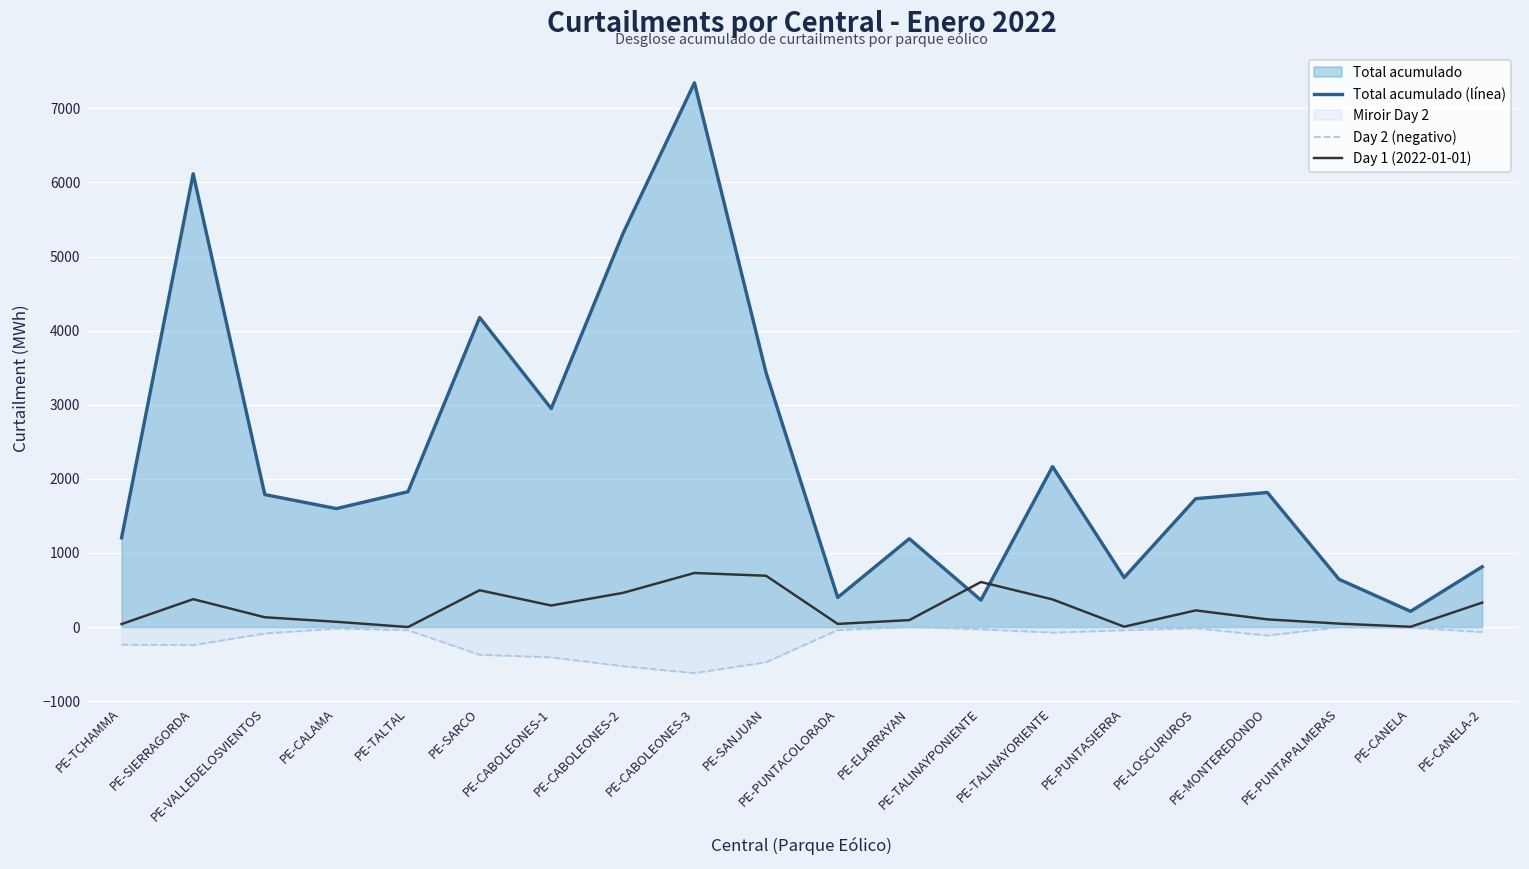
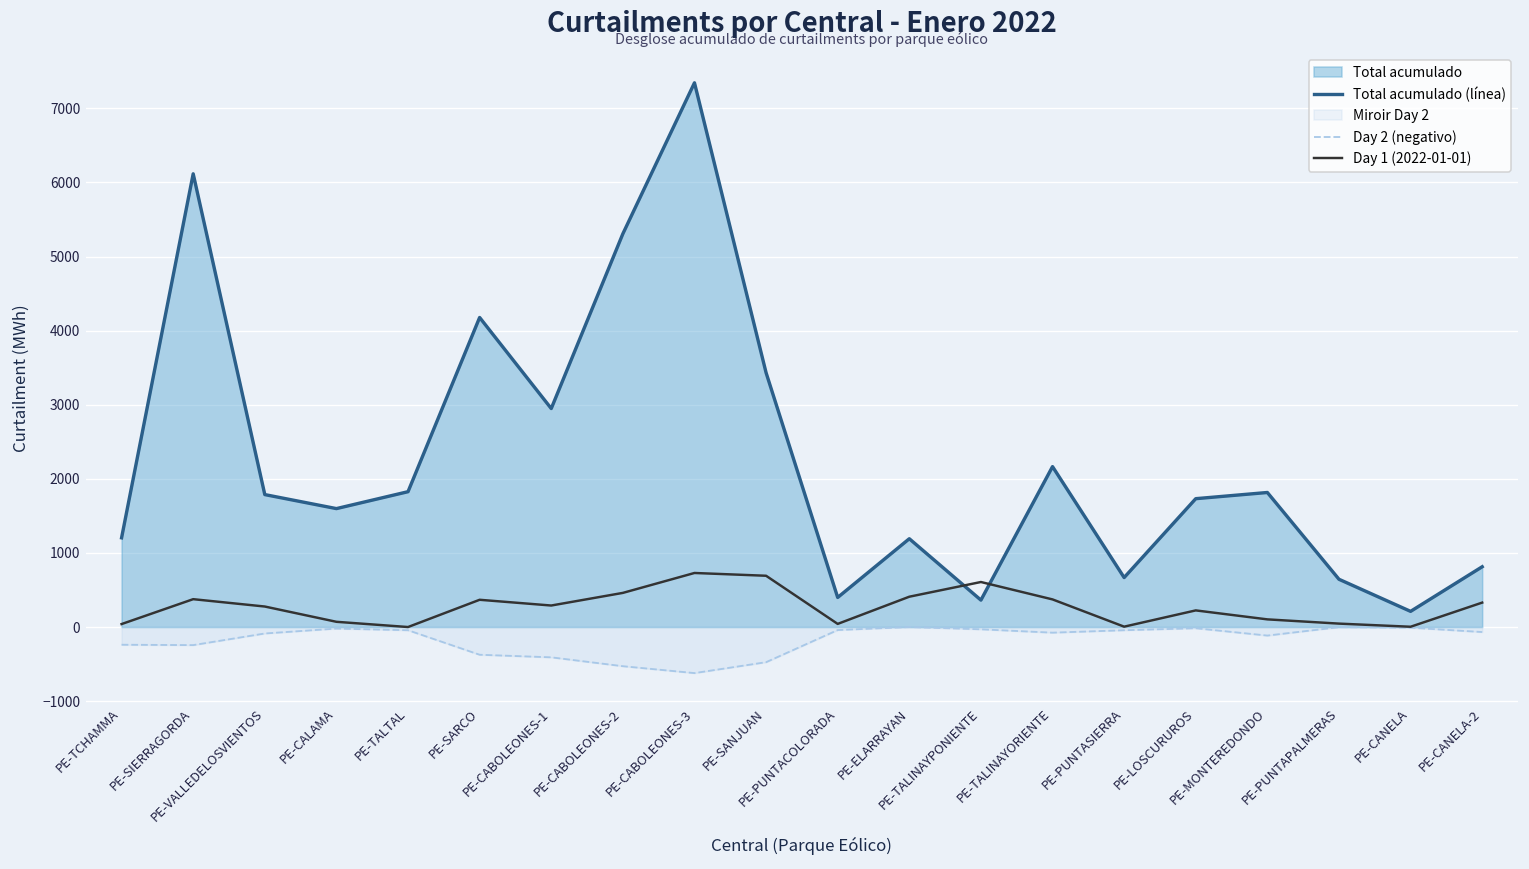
Day 1 (2022-01-01), PE-VALLEDELOSVIENTOS: 100 -> 300
Day 1 (2022-01-01), PE-SARCO: 500 -> 400
Day 1 (2022-01-01), PE-ELARRAYAN: 100 -> 400
